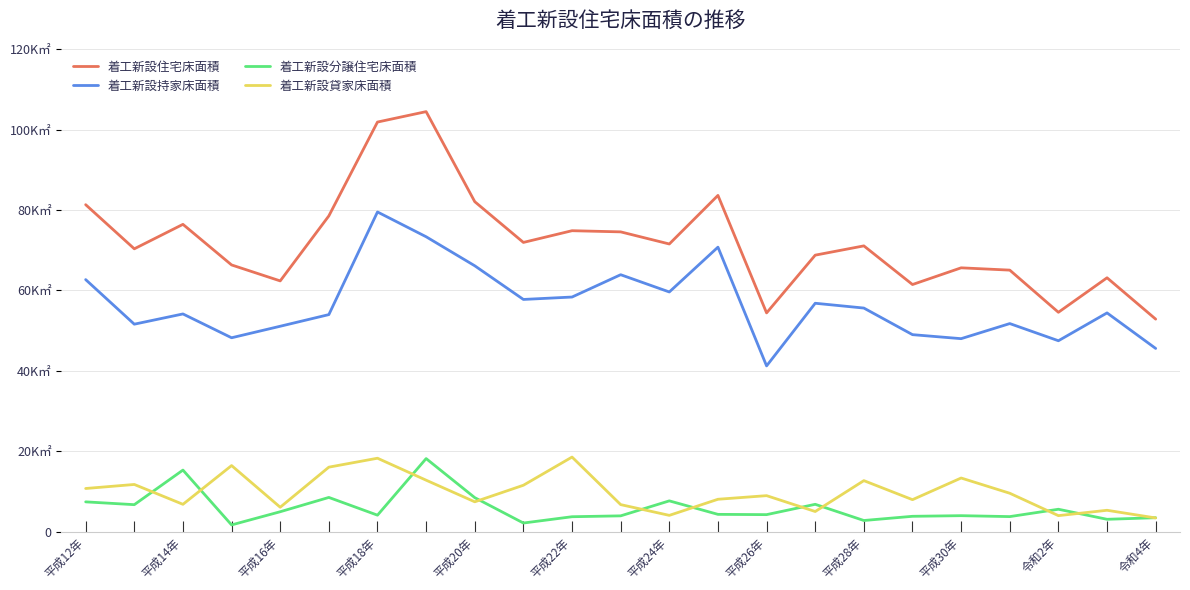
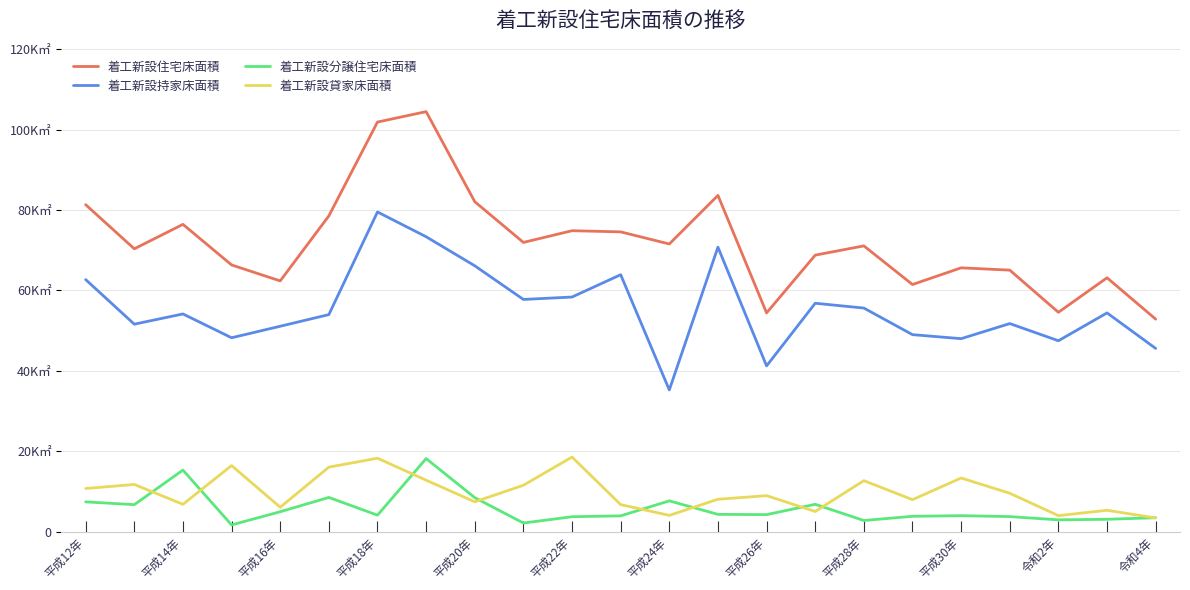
着工新設持家床面積, 平成24年: 60K㎡ -> 35K㎡
着工新設分譲住宅床面積, 令和2年: 6K㎡ -> 3K㎡
